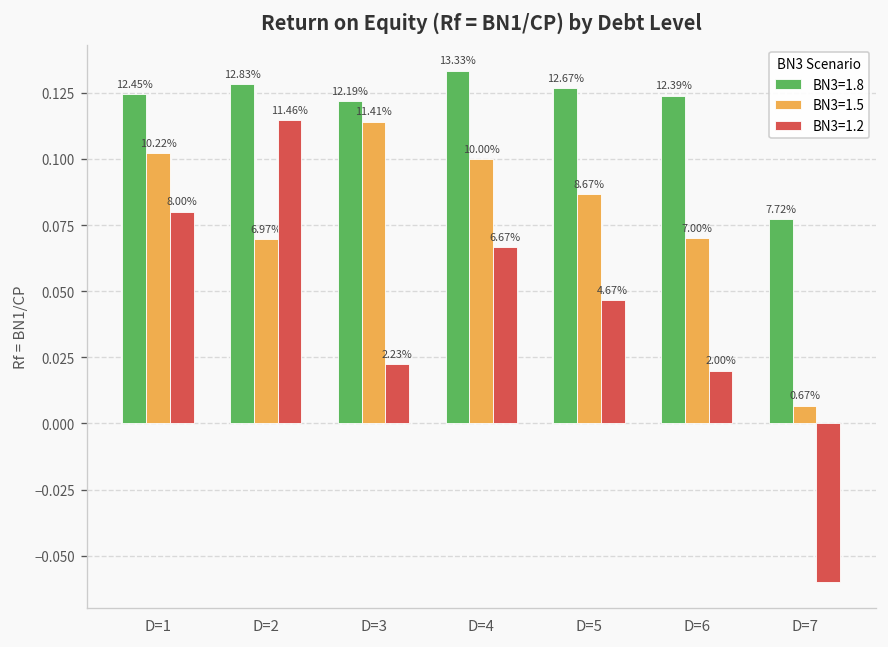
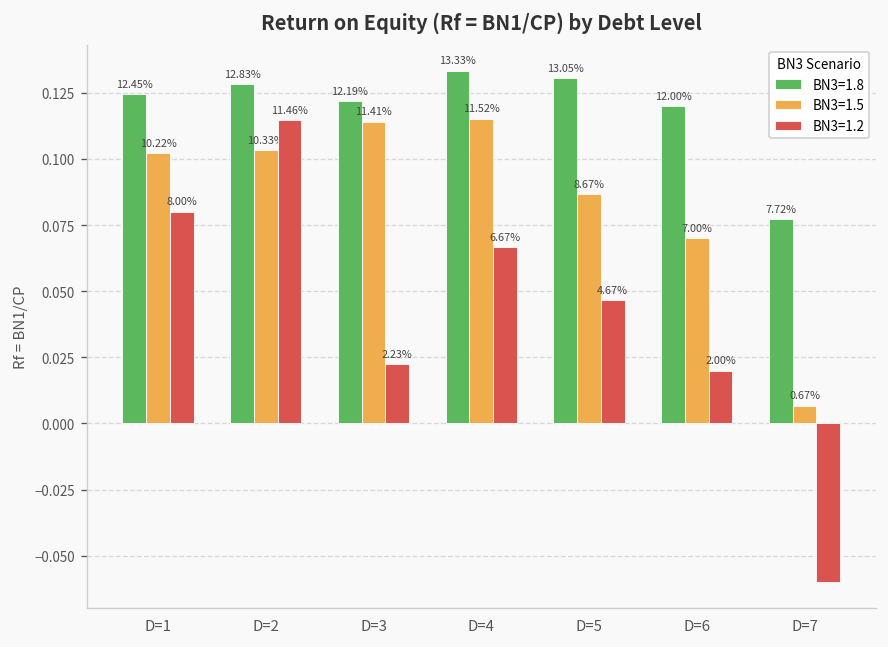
BN3=1.5, D=2: 6.97% -> 10.33%
BN3=1.5, D=4: 10.00% -> 11.52%
BN3=1.8, D=5: 12.67% -> 13.05%
BN3=1.8, D=6: 12.39% -> 12.00%
